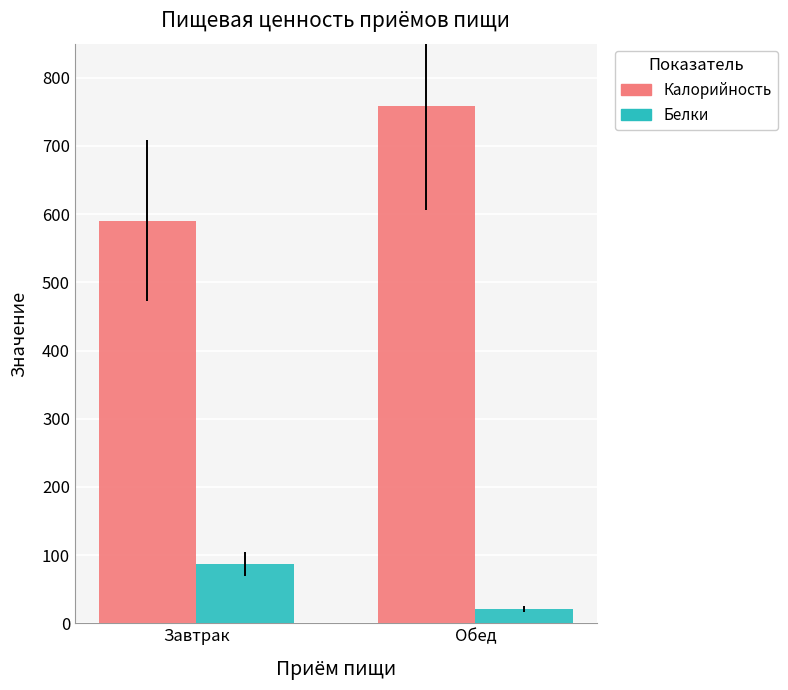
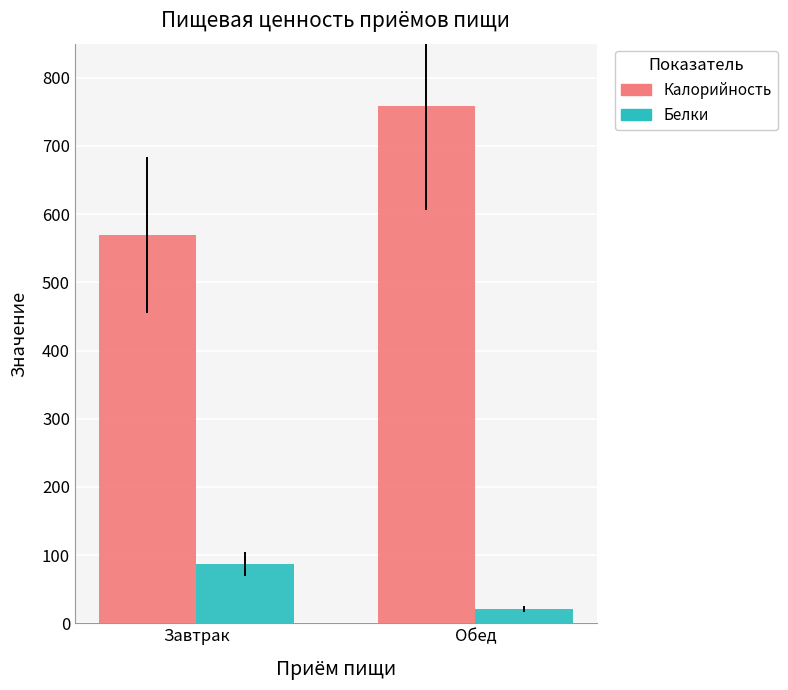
Калорийность, Завтрак: 590 -> 570
